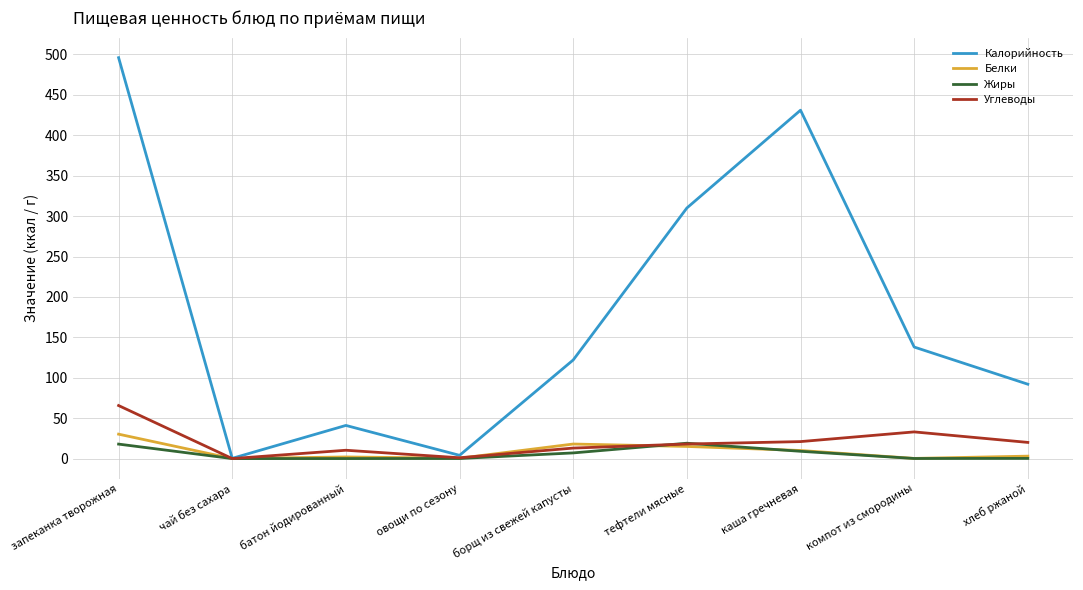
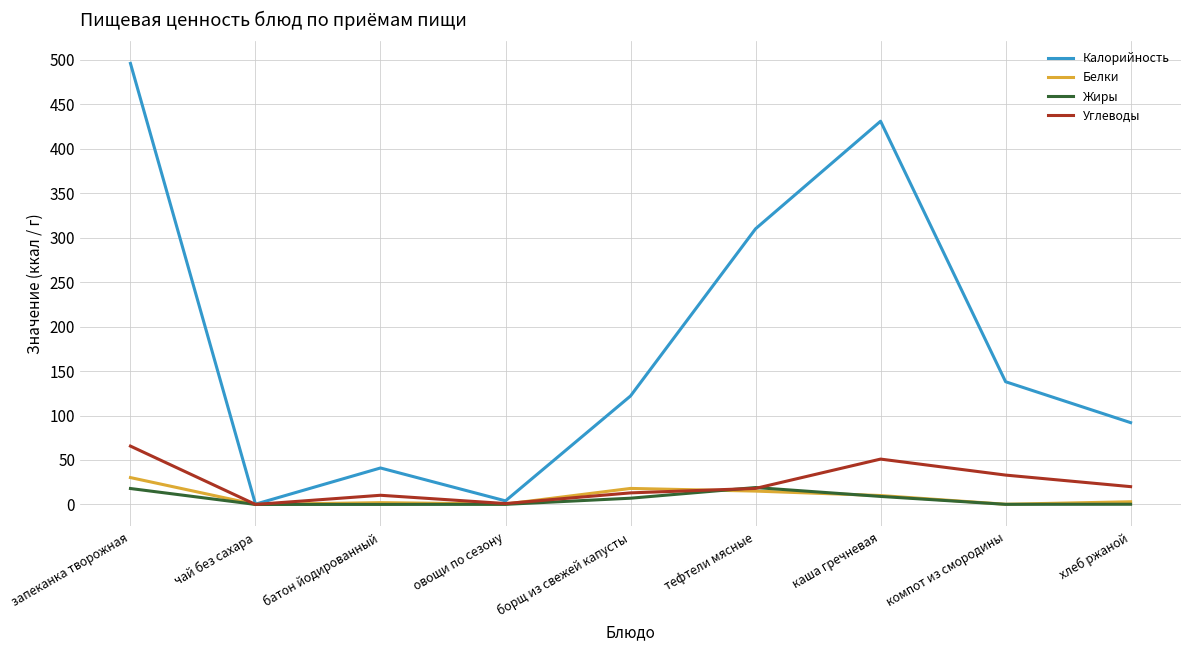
Углеводы, каша гречневая: 20 -> 50
